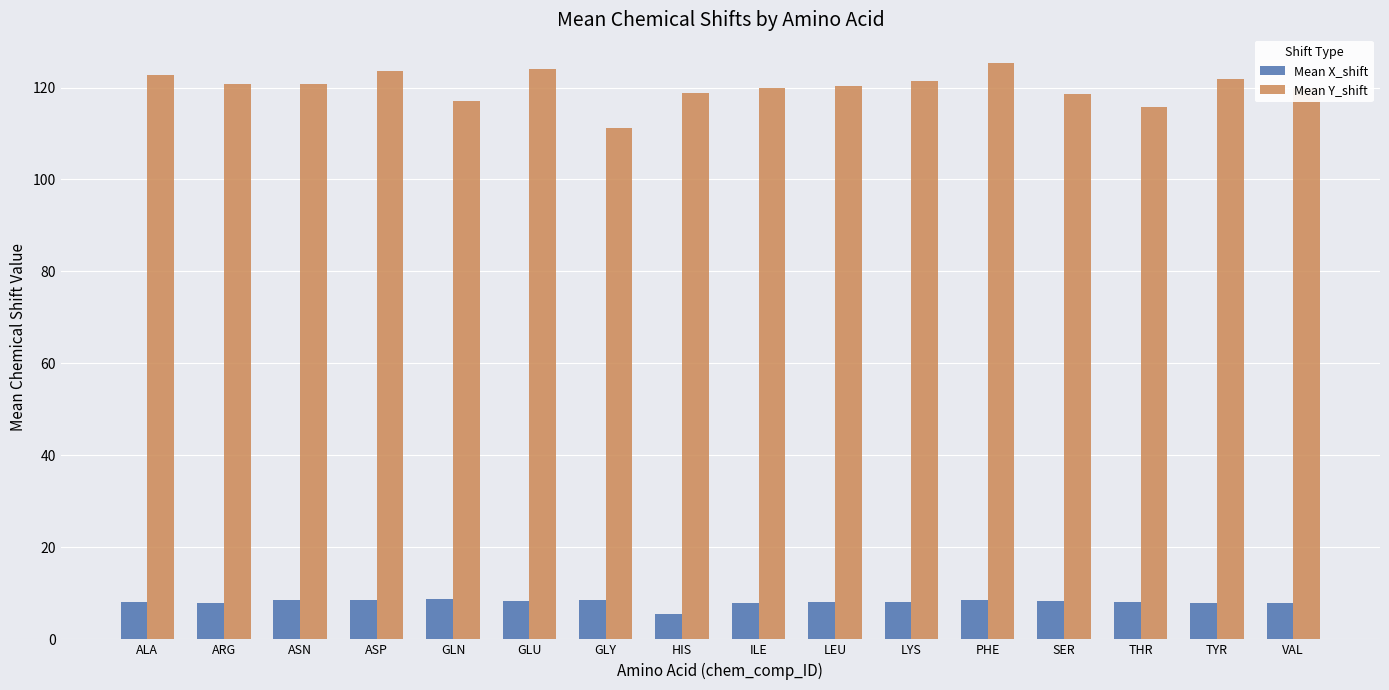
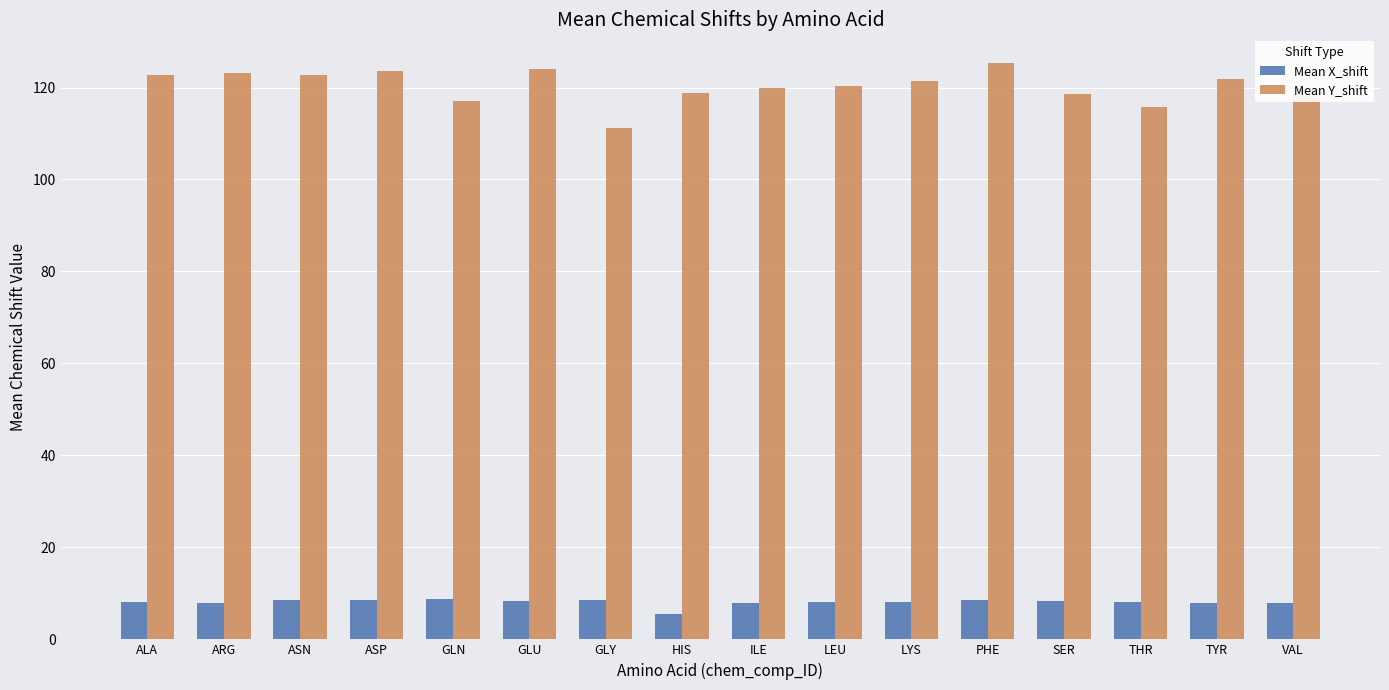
Mean Y_shift, ARG: 121 -> 123
Mean Y_shift, ASN: 121 -> 123
